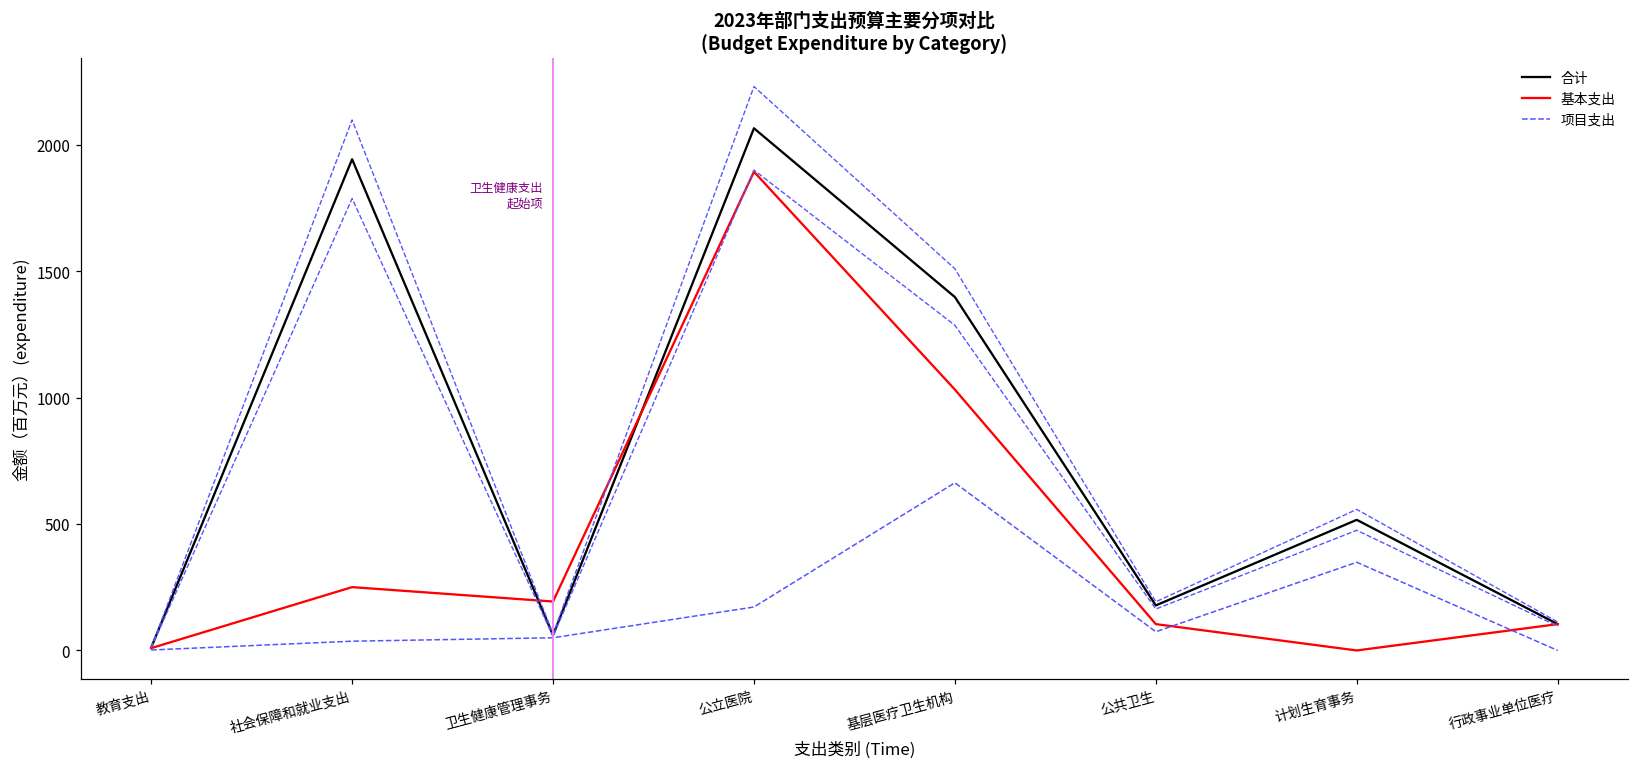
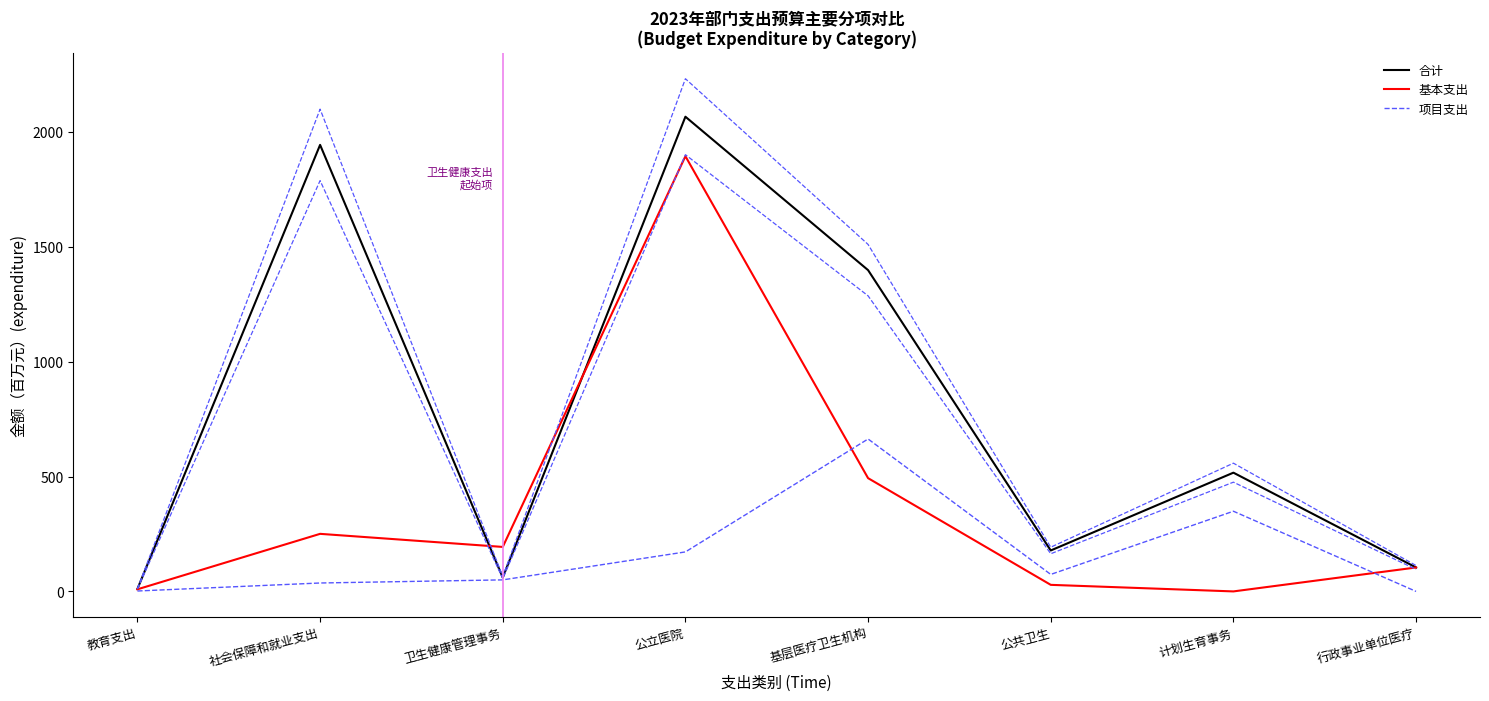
基本支出, 基层医疗卫生机构: 1030 -> 490
基本支出, 公共卫生: 100 -> 30
